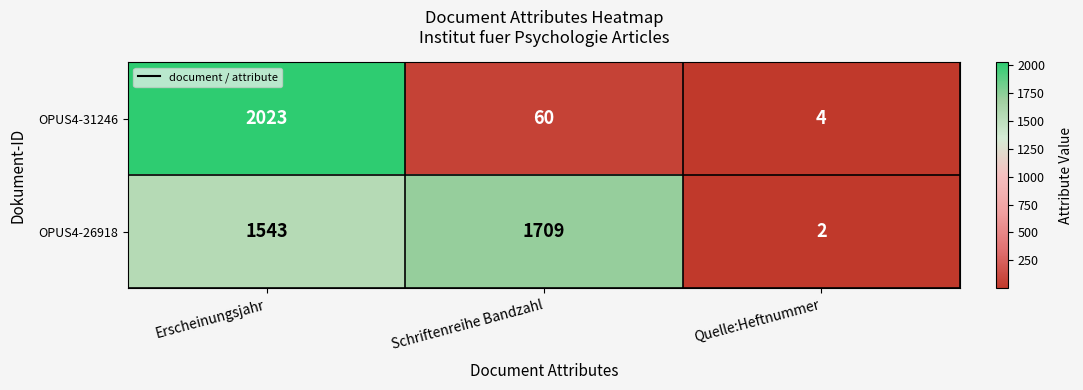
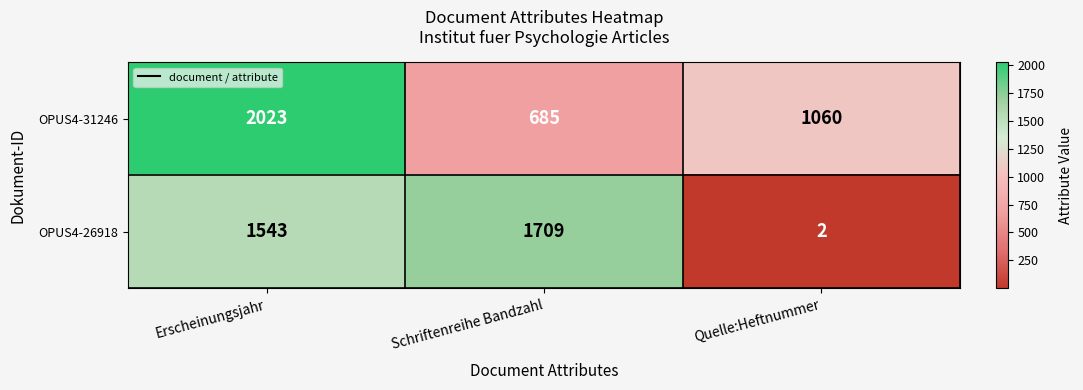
OPUS4-31246, Schriftenreihe Bandzahl: 60 -> 685
OPUS4-31246, Quelle:Heftnummer: 4 -> 1060
